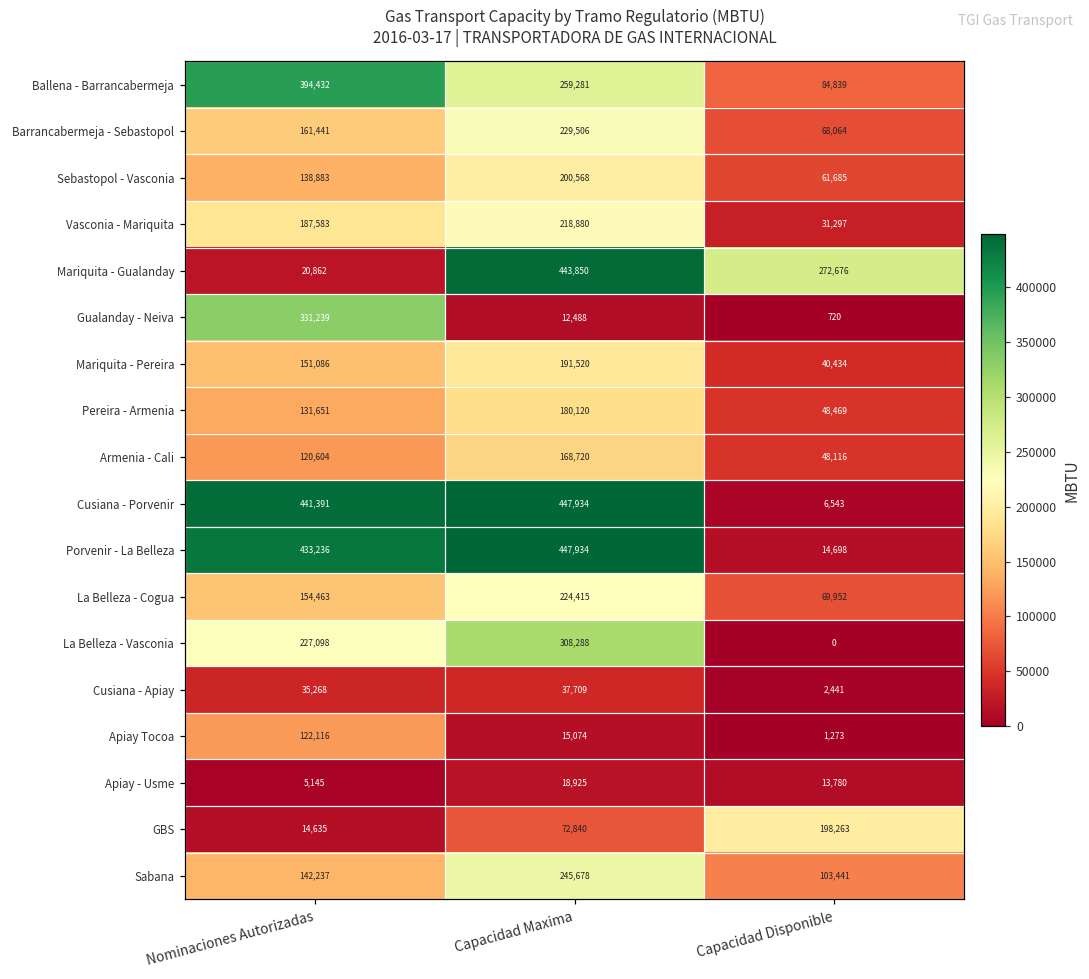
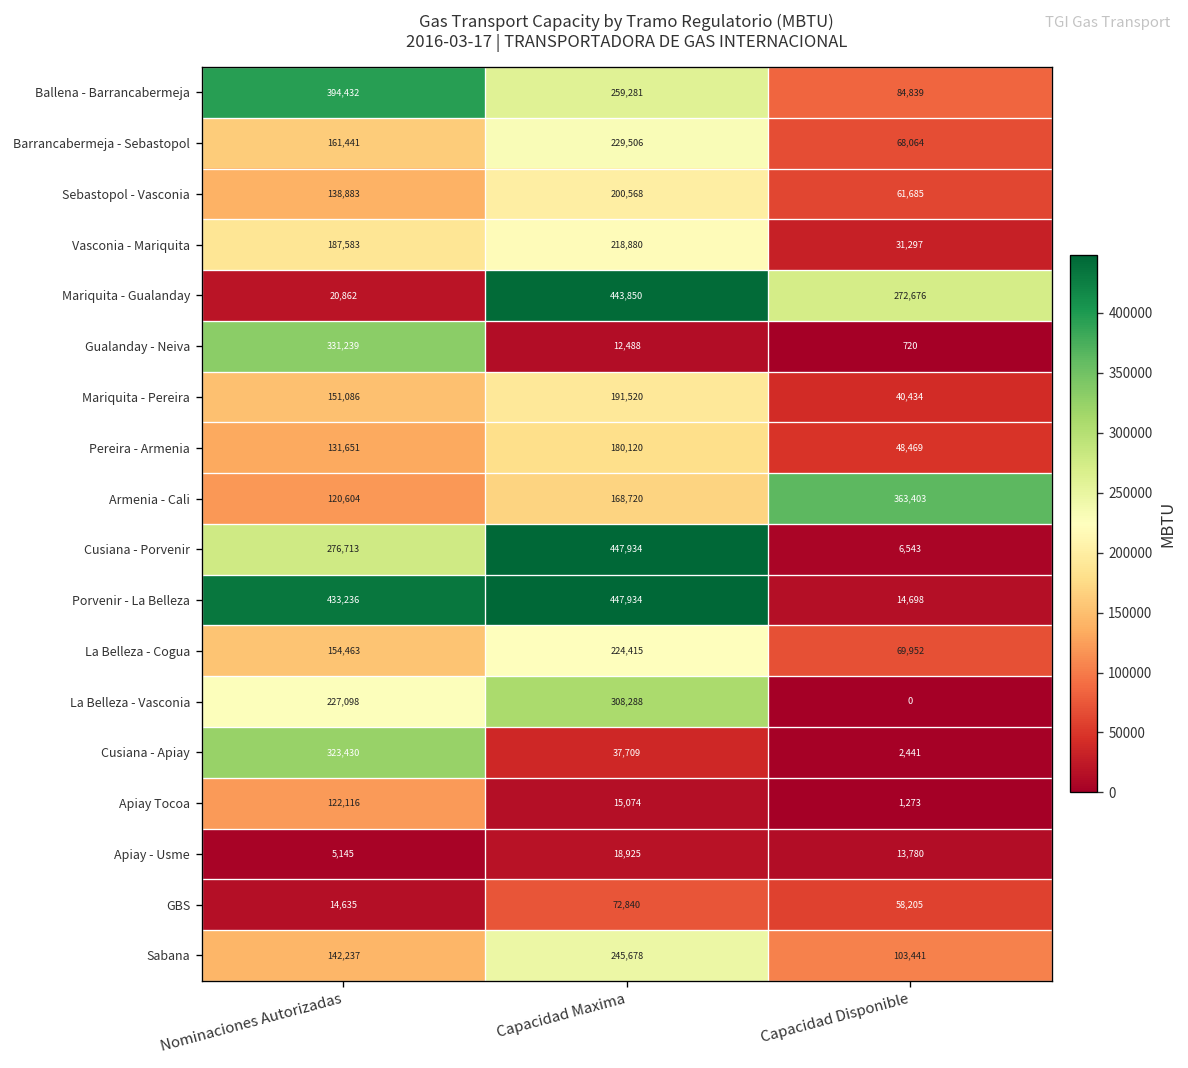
Armenia - Cali, Capacidad Disponible: 48,116 -> 363,403
Cusiana - Porvenir, Nominaciones Autorizadas: 441,391 -> 276,713
Cusiana - Apiay, Nominaciones Autorizadas: 35,268 -> 323,430
GBS, Capacidad Disponible: 198,263 -> 58,205
